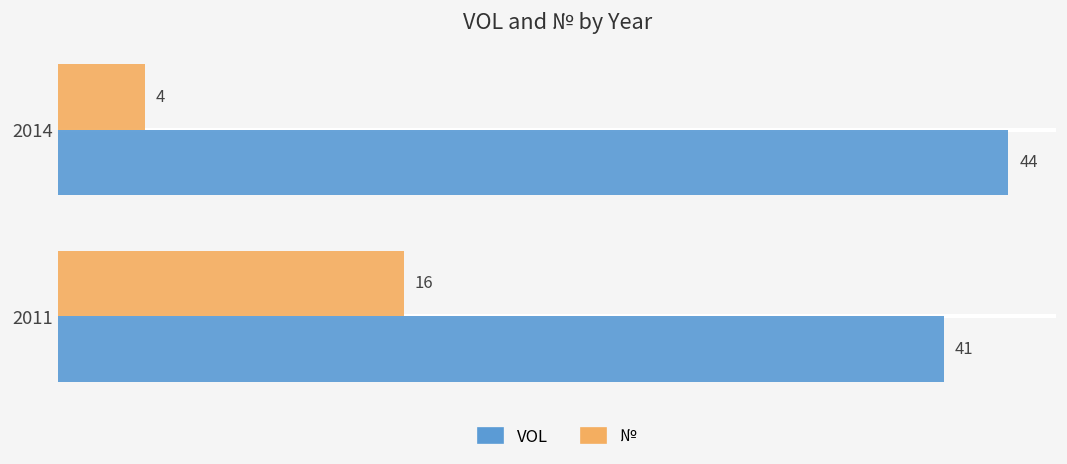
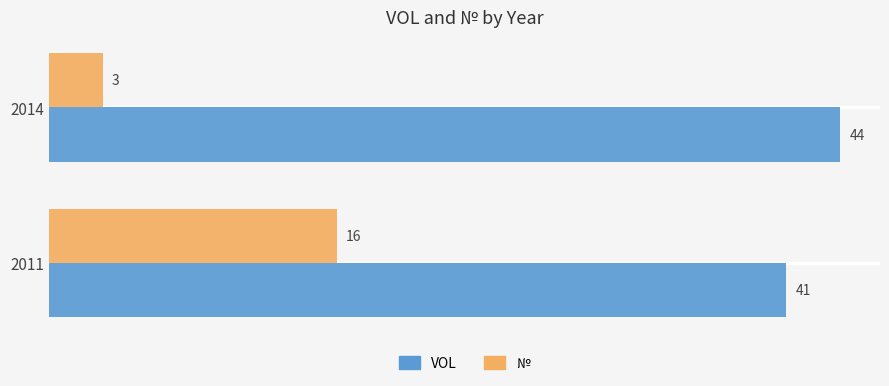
№, 2014: 4 -> 3
